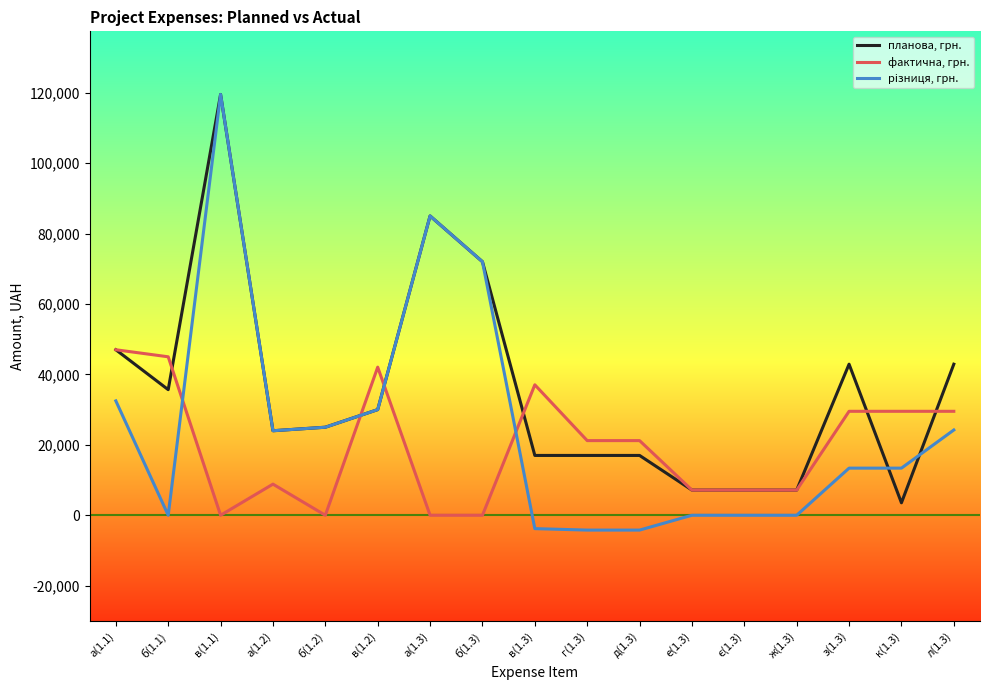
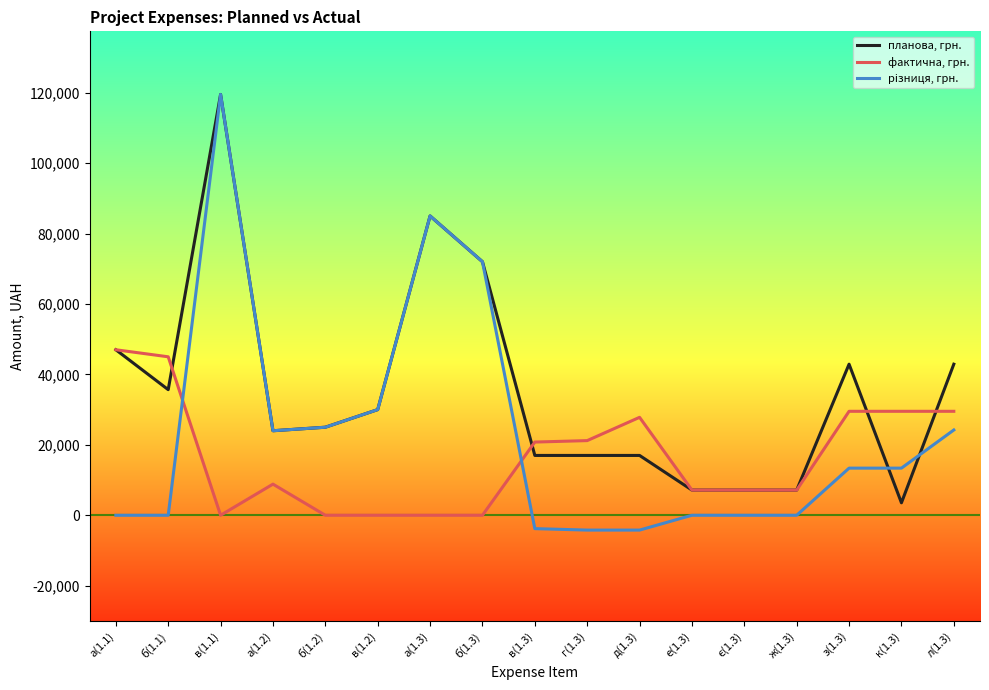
різниця, грн., а(1.1): 32,000 -> 0
фактична, грн., в(1.2): 42,000 -> 0
фактична, грн., в(1.3): 37,000 -> 21,000
фактична, грн., д(1.3): 21,000 -> 28,000
